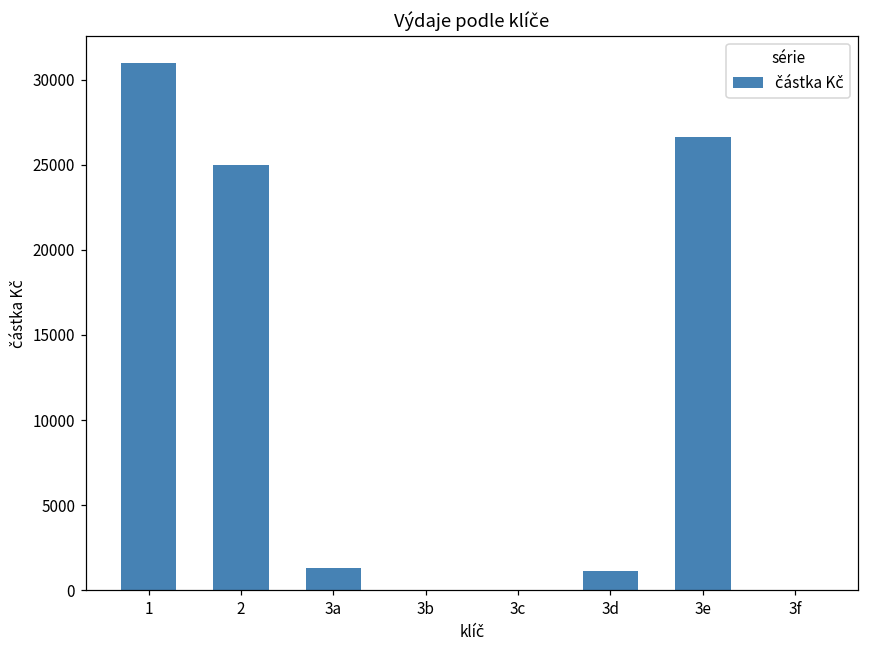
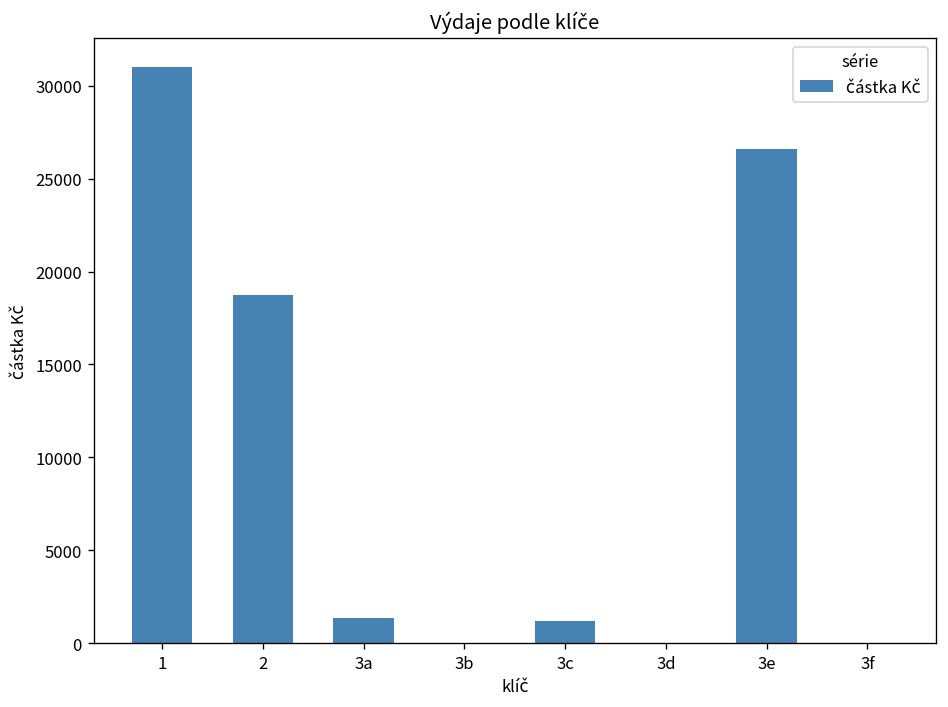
2: 25000 -> 18800
3c: 0 -> 1200
3d: 1200 -> 0
